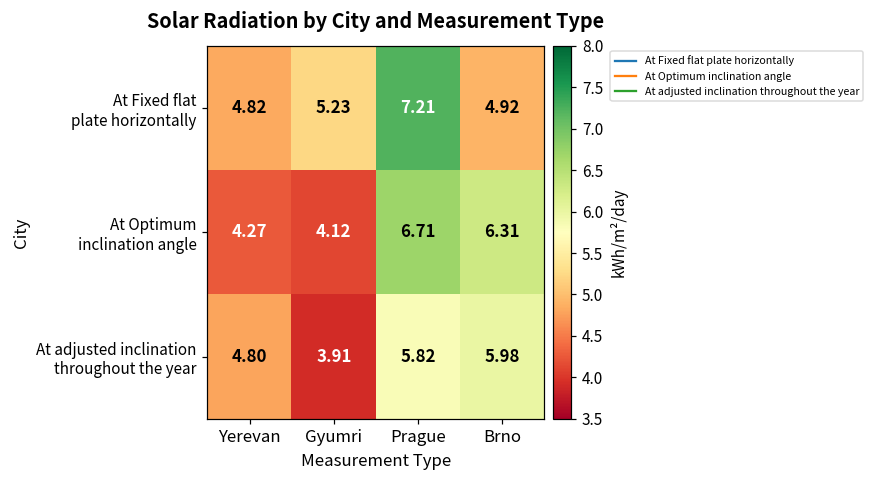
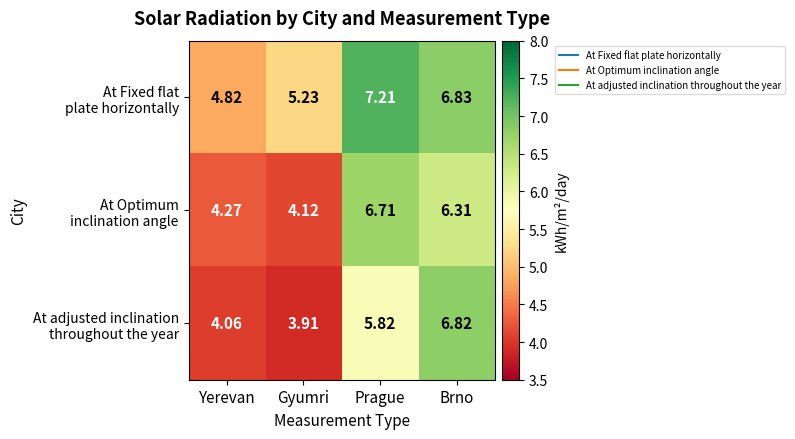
At Fixed flat plate horizontally, Brno: 4.92 -> 6.83
At adjusted inclination throughout the year, Yerevan: 4.80 -> 4.06
At adjusted inclination throughout the year, Brno: 5.98 -> 6.82
